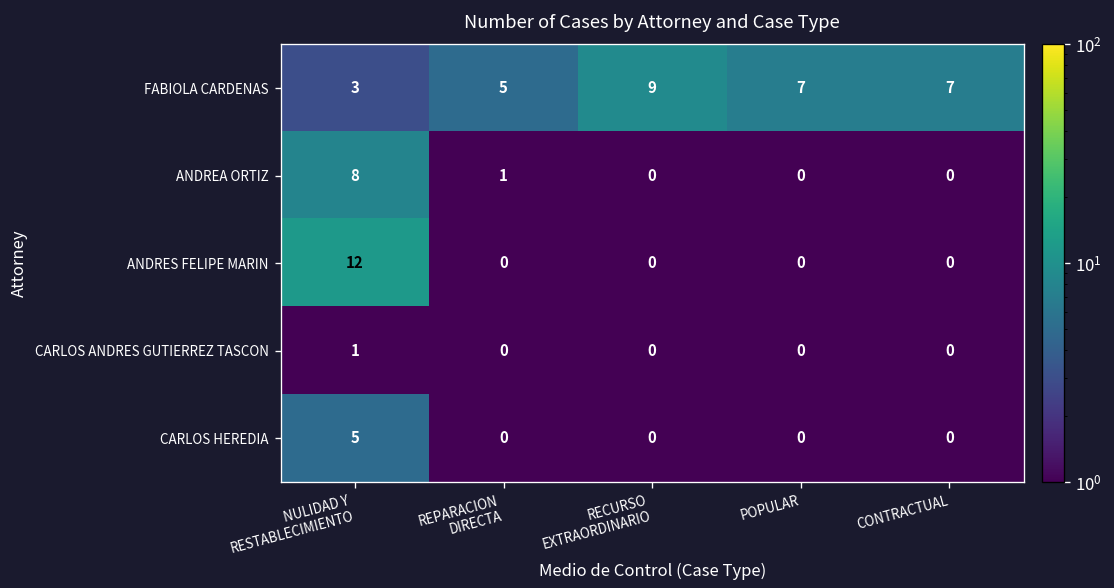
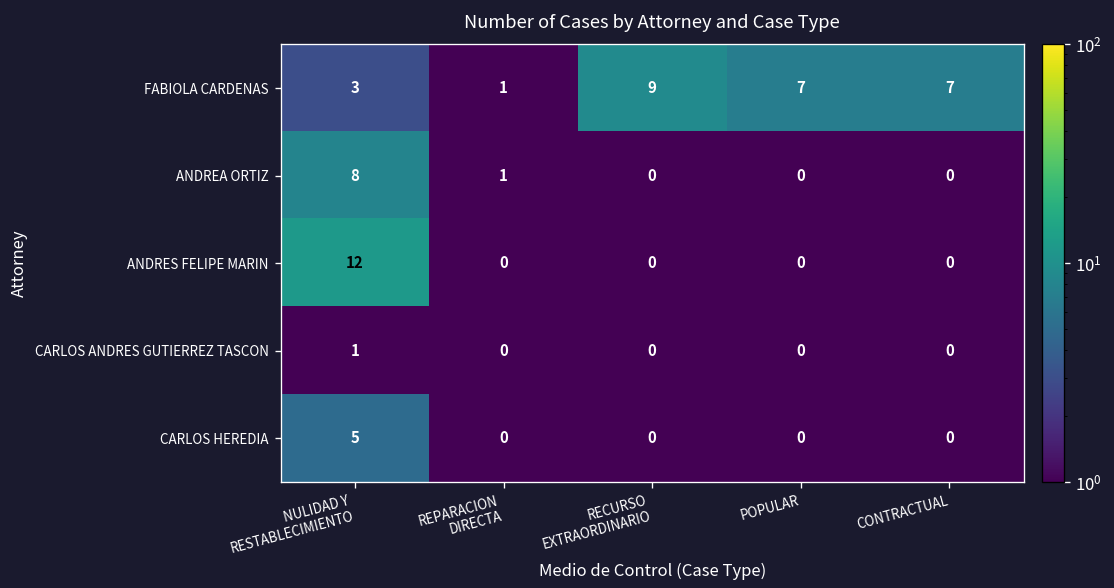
FABIOLA CARDENAS, REPARACION DIRECTA: 5 -> 1
